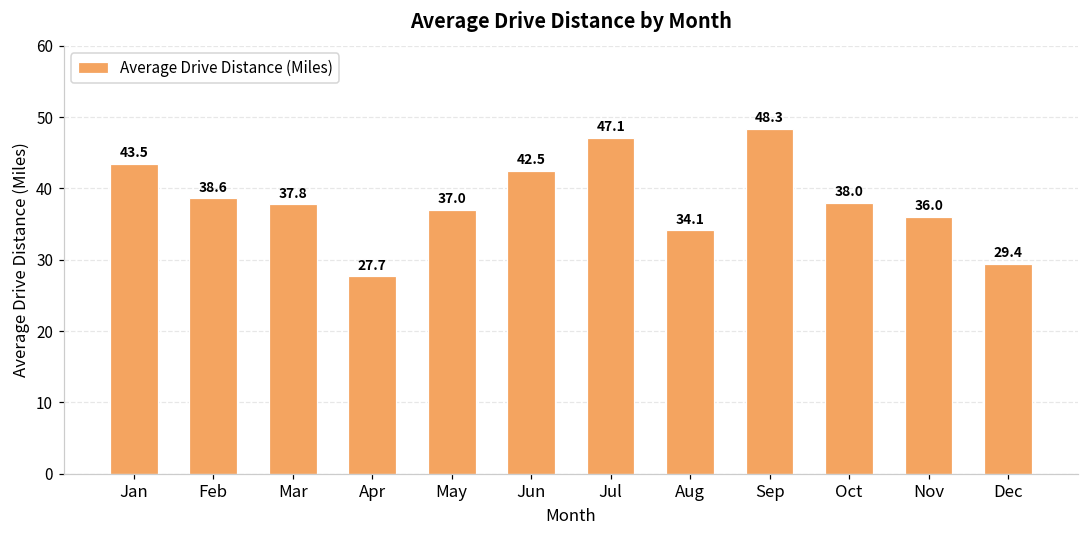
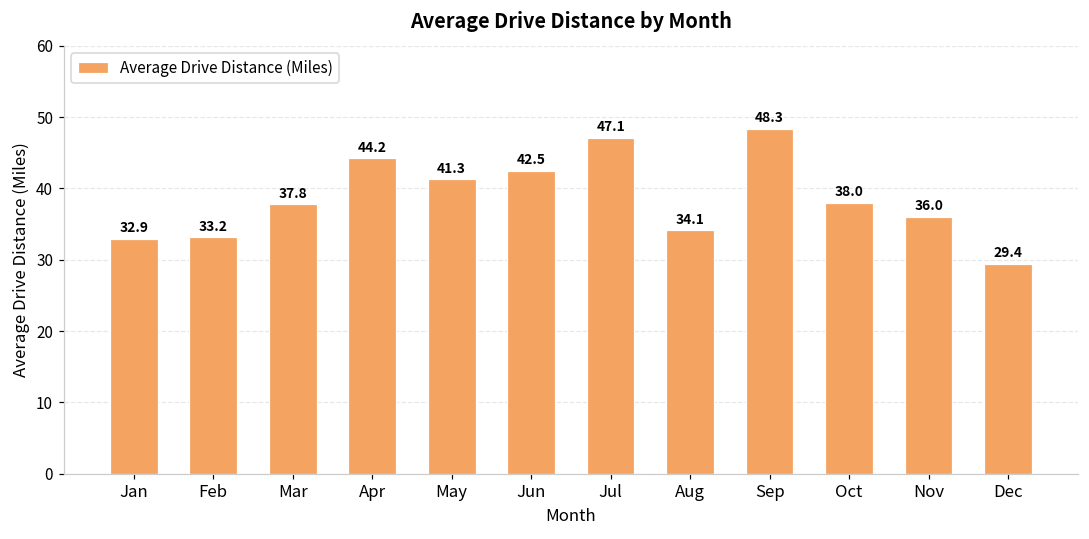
Jan: 43.5 -> 32.9
Feb: 38.6 -> 33.2
Apr: 27.7 -> 44.2
May: 37.0 -> 41.3
